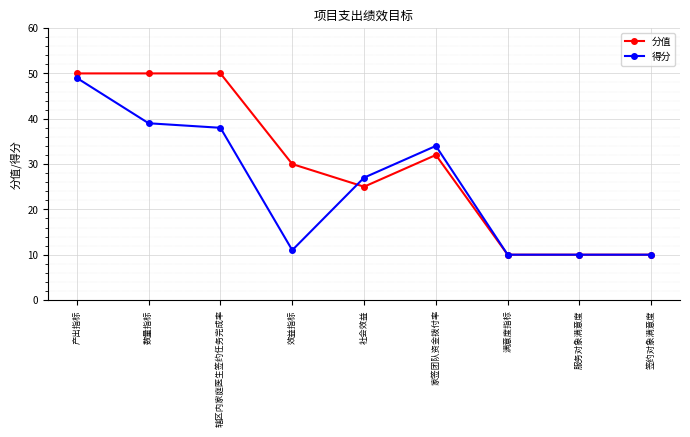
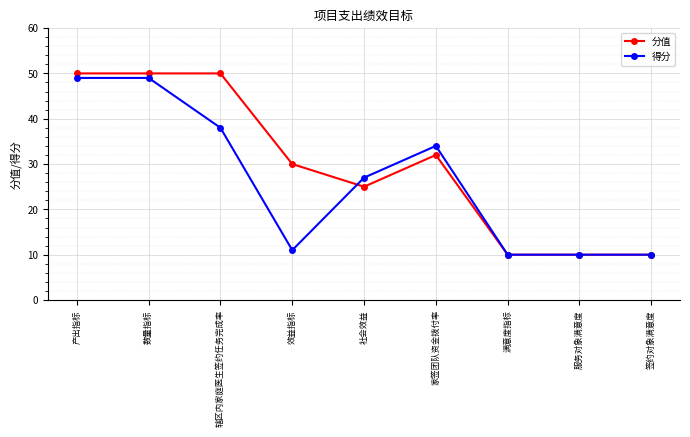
得分, 数量指标: 39 -> 49
